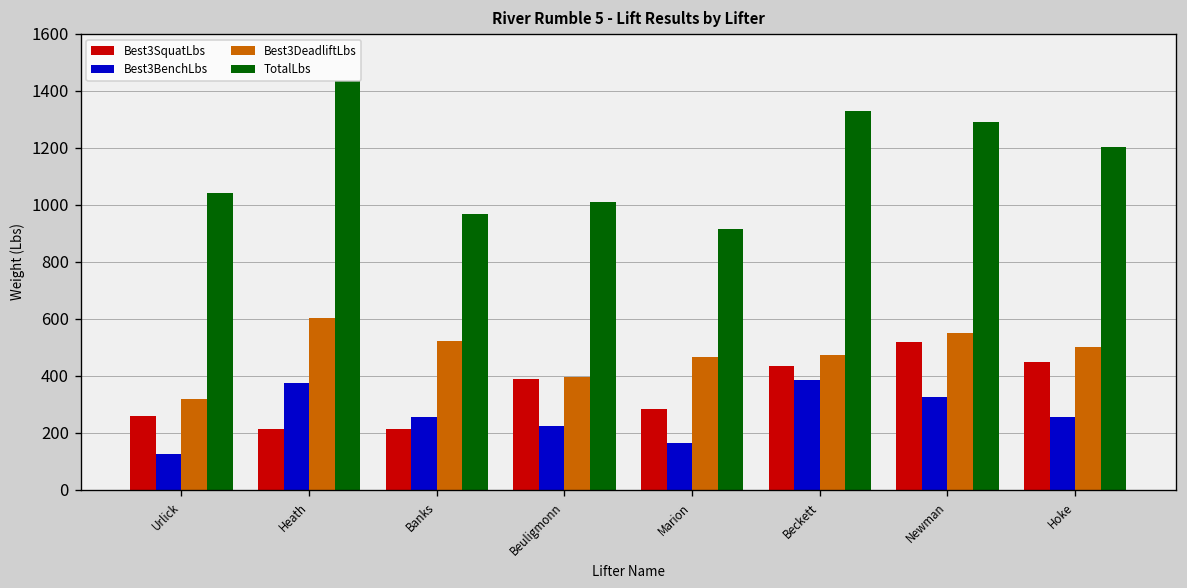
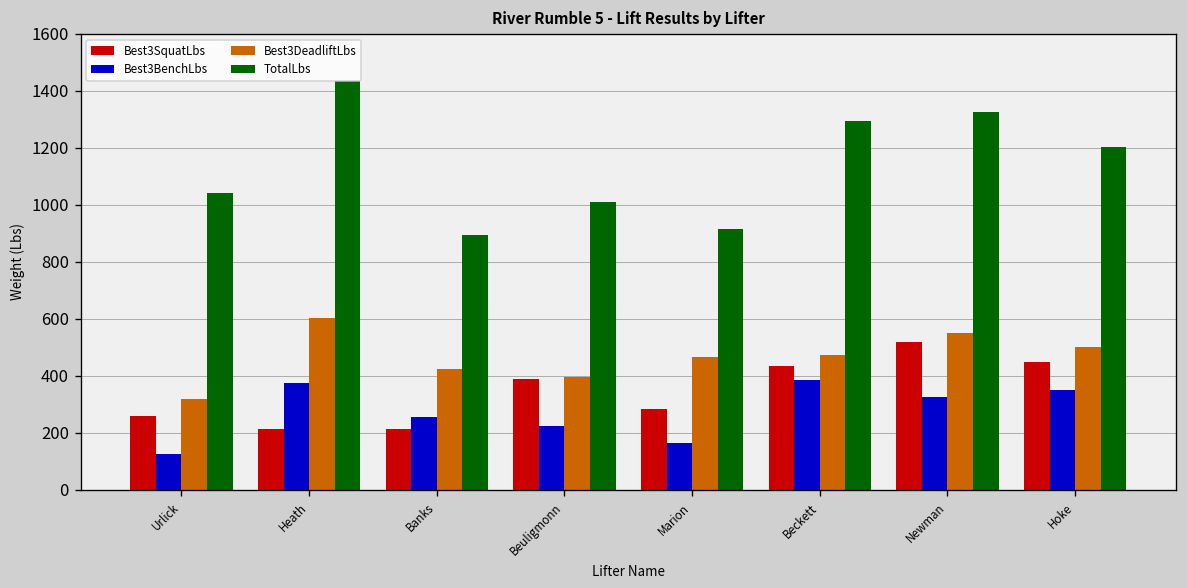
Best3DeadliftLbs, Banks: 520 -> 430
TotalLbs, Banks: 970 -> 890
TotalLbs, Beckett: 1330 -> 1300
TotalLbs, Newman: 1290 -> 1330
Best3BenchLbs, Hoke: 260 -> 350
